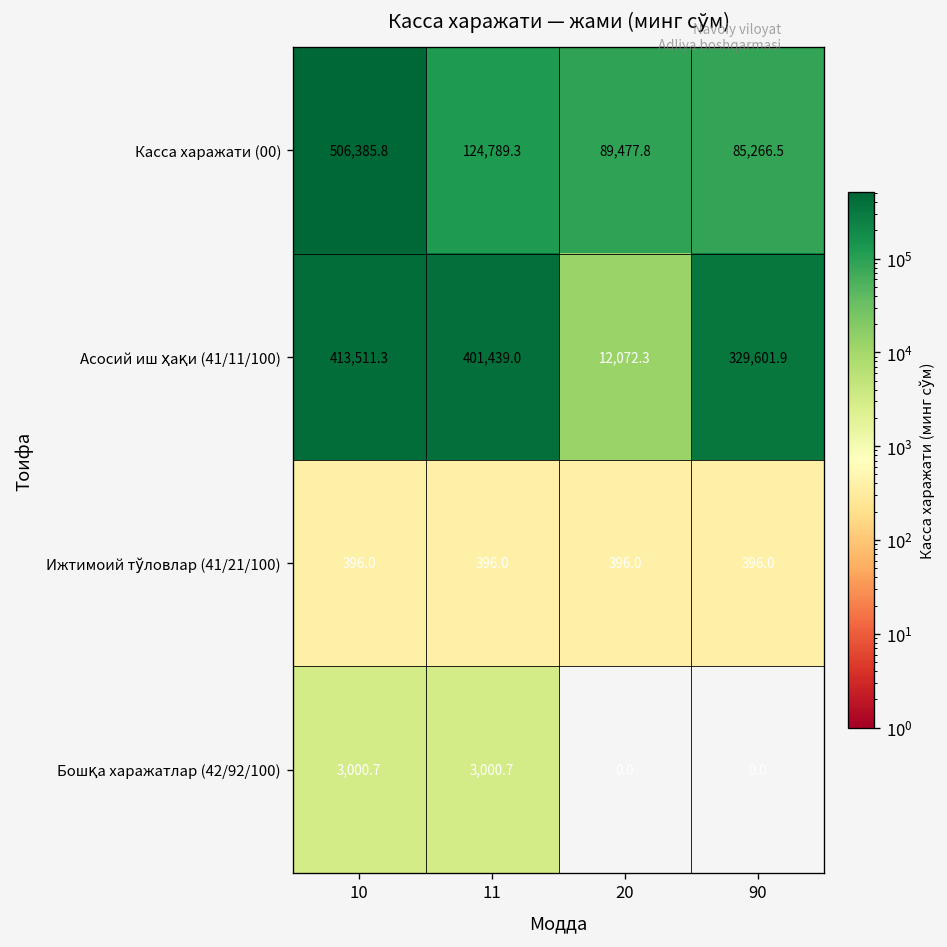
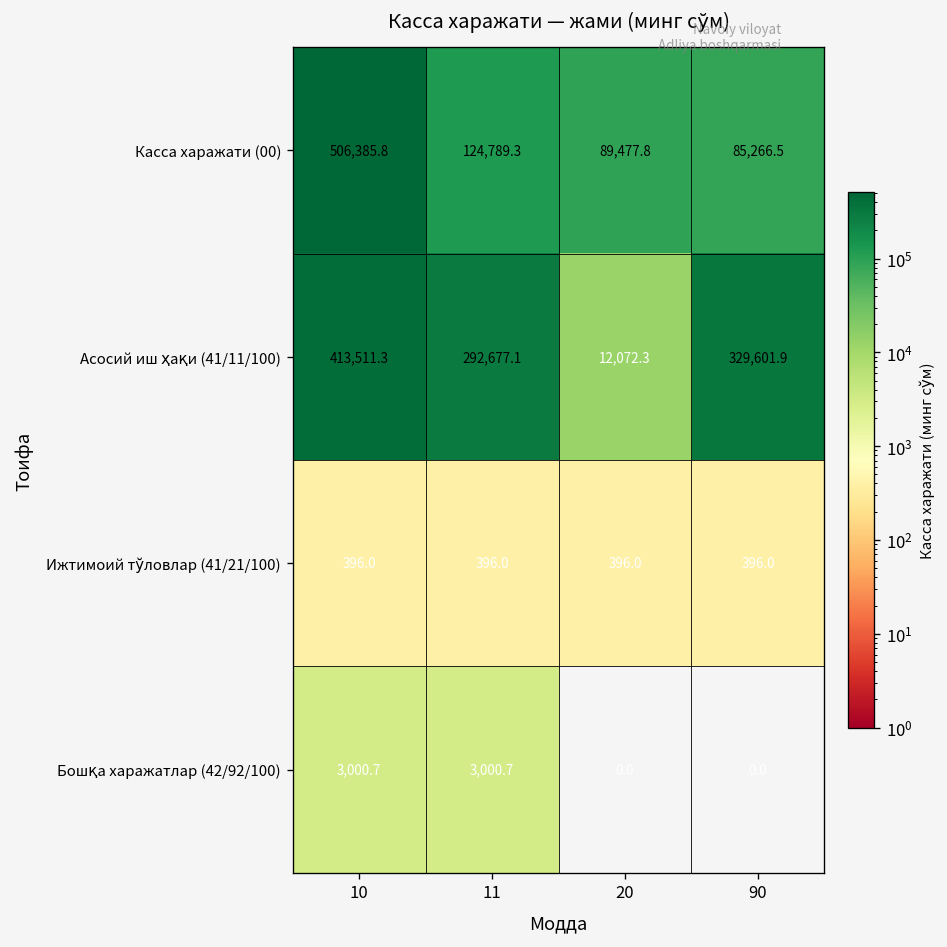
Асосий иш ҳақи (41/11/100), 11: 401,439.0 -> 292,677.1
